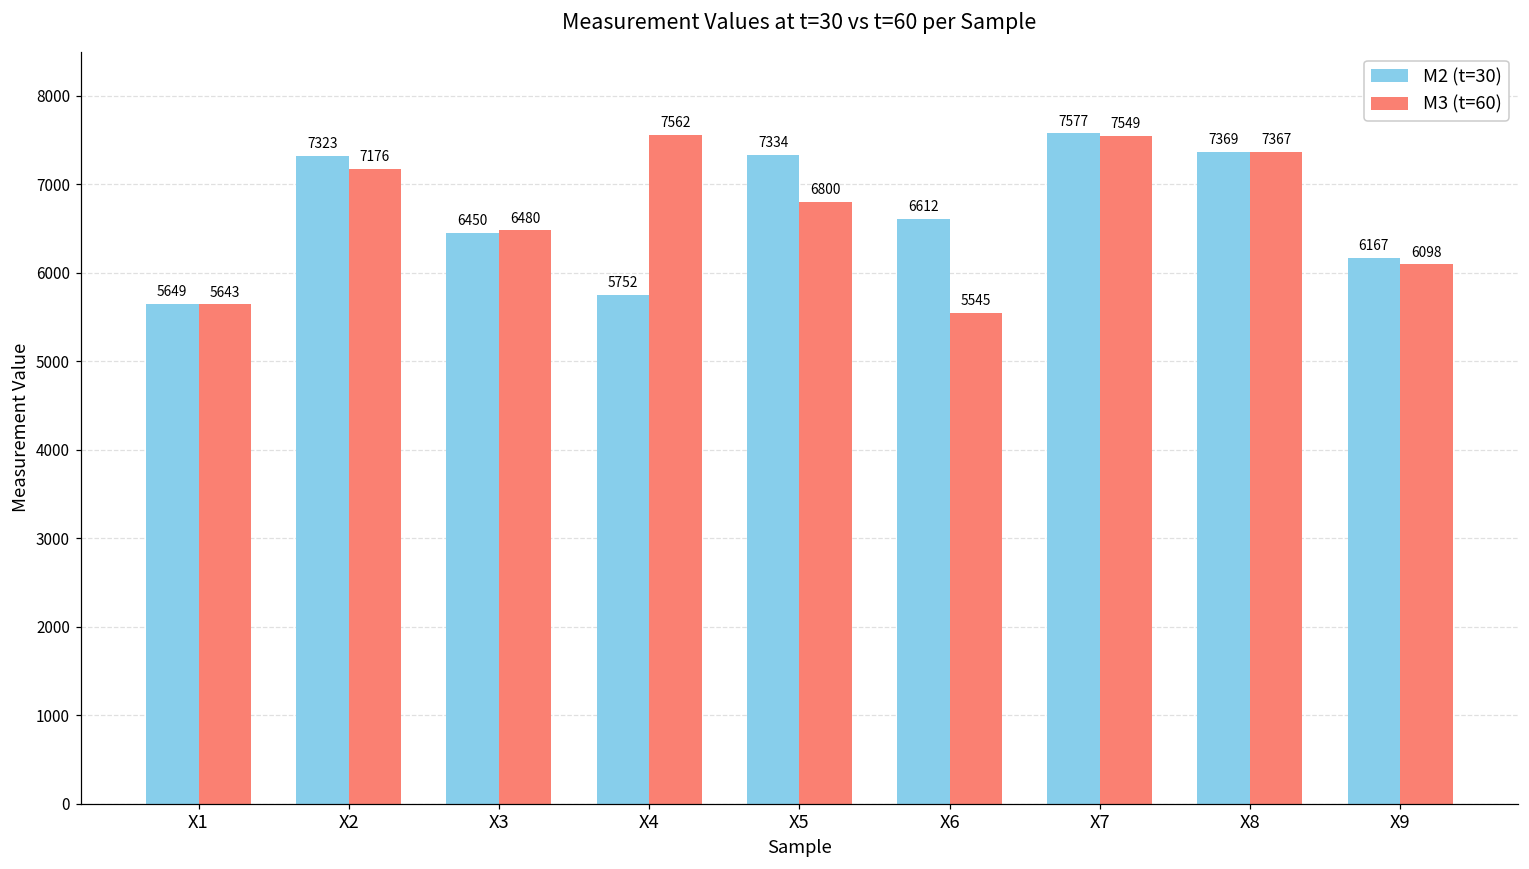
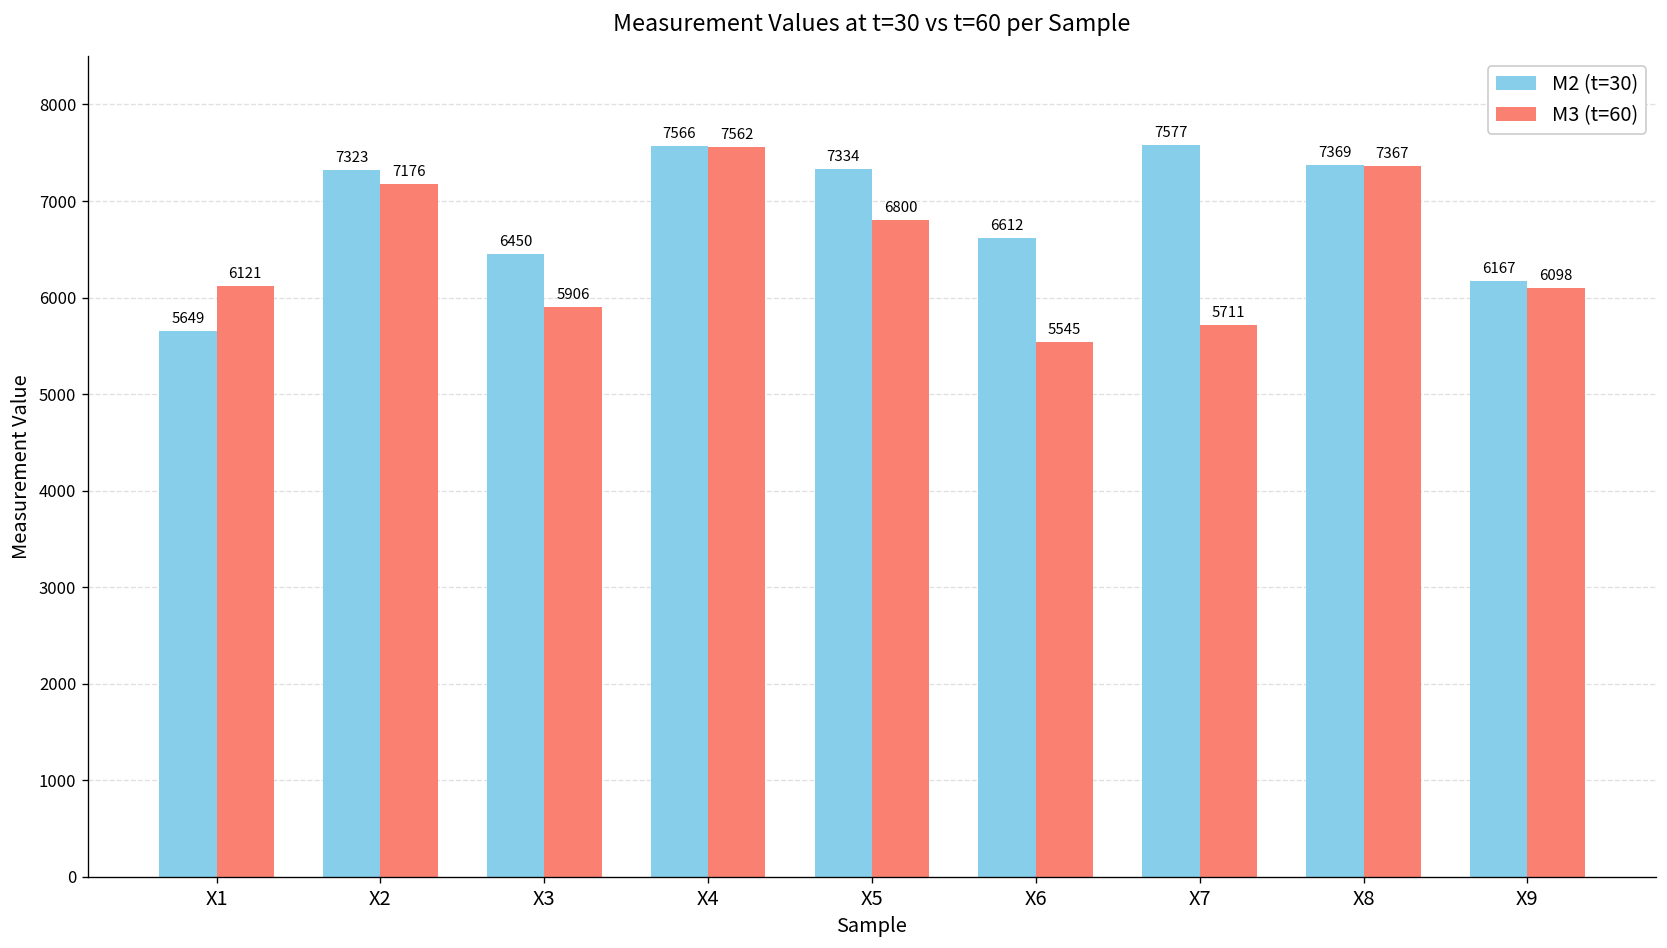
M3 (t=60), X1: 5643 -> 6121
M3 (t=60), X3: 6480 -> 5906
M2 (t=30), X4: 5752 -> 7566
M3 (t=60), X7: 7549 -> 5711
